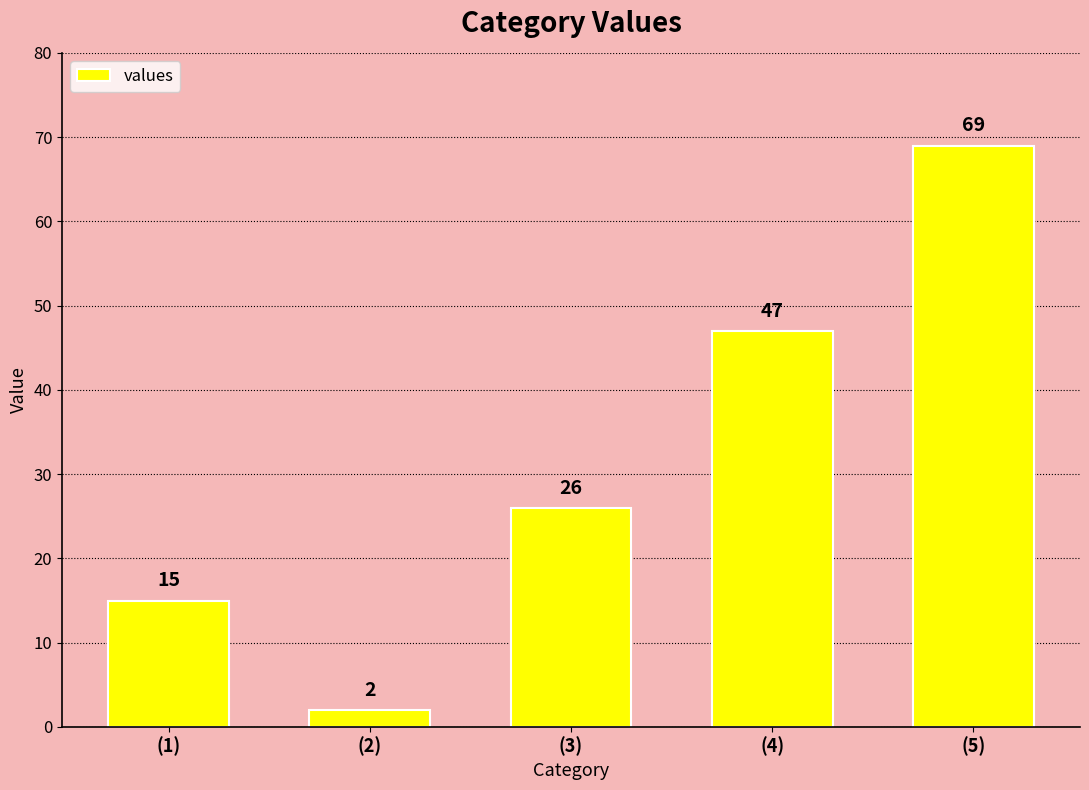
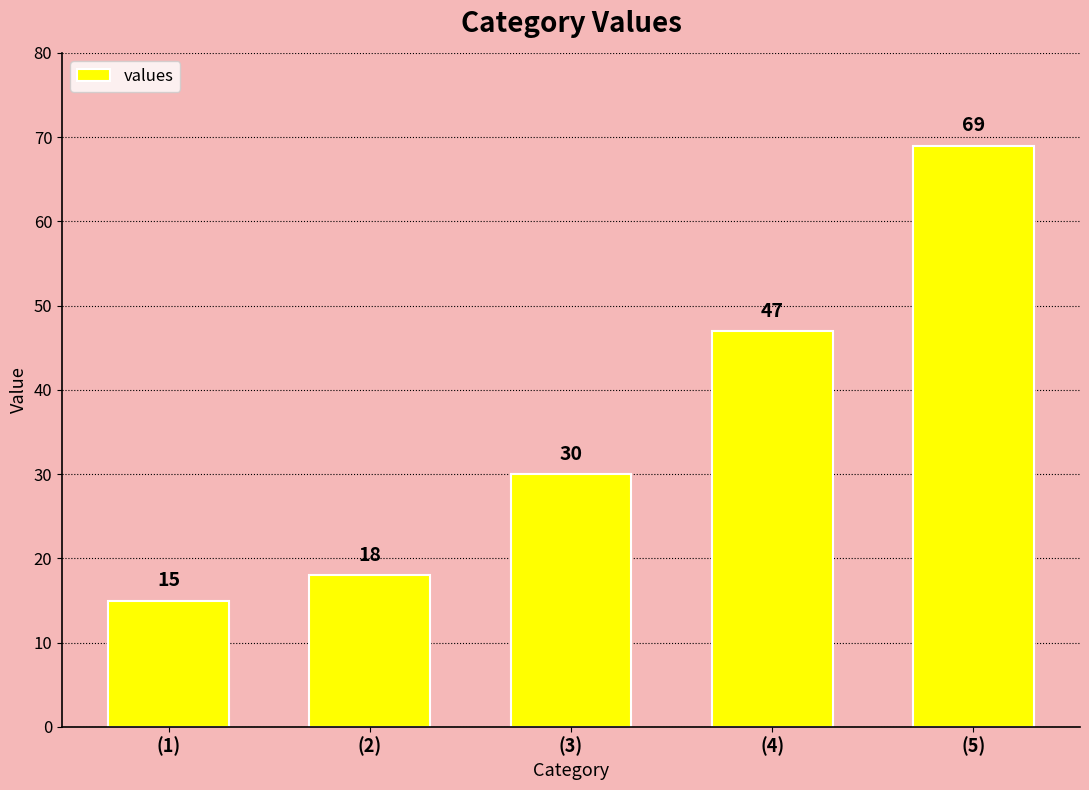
(2): 2 -> 18
(3): 26 -> 30
